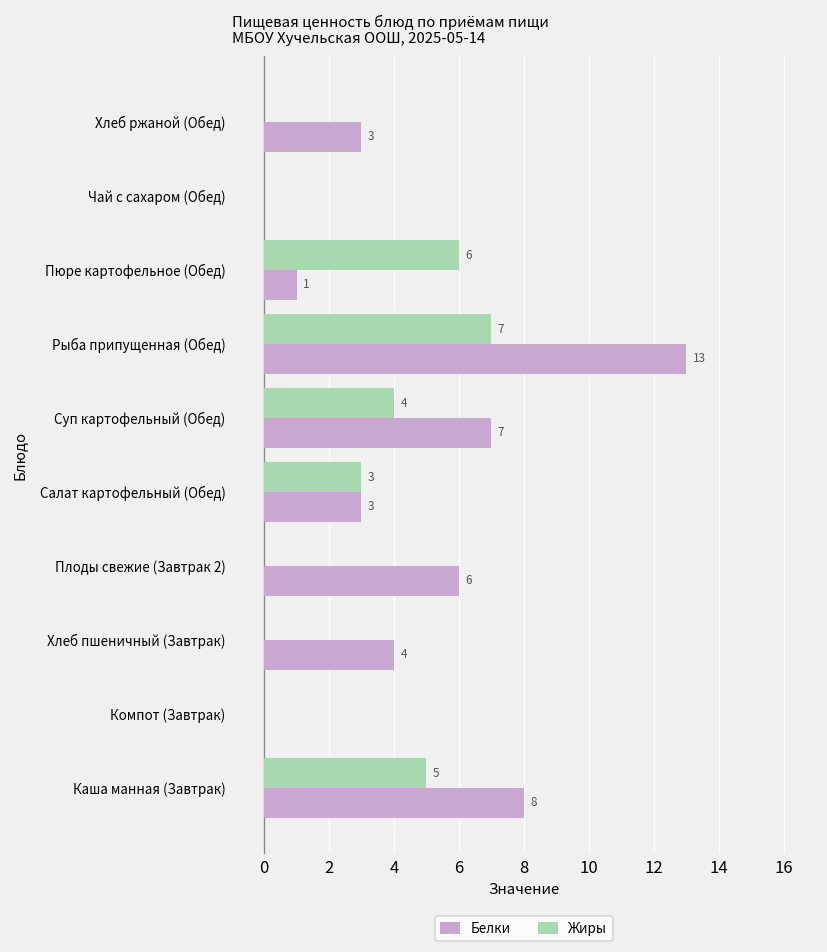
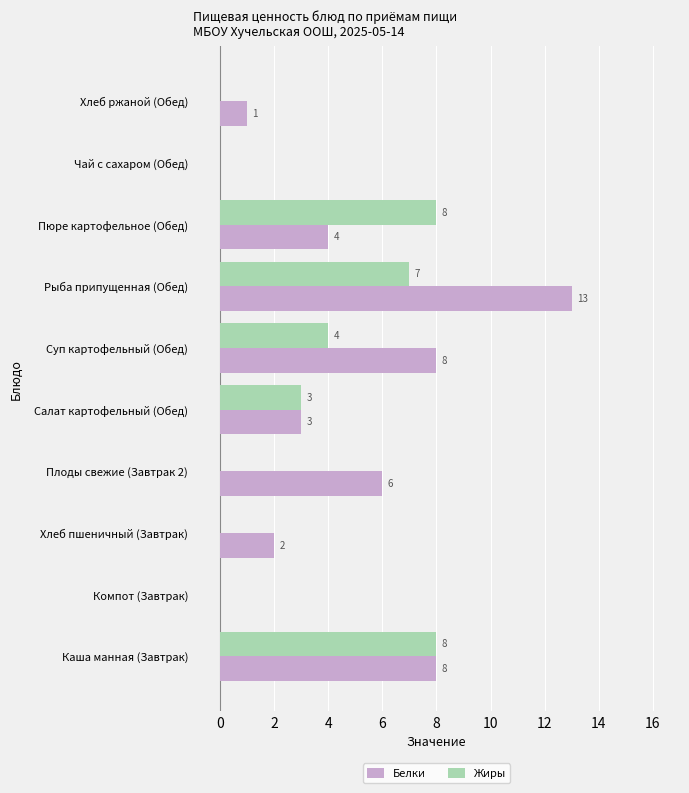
Белки, Хлеб ржаной (Обед): 3 -> 1
Жиры, Пюре картофельное (Обед): 6 -> 8
Белки, Пюре картофельное (Обед): 1 -> 4
Белки, Суп картофельный (Обед): 7 -> 8
Белки, Хлеб пшеничный (Завтрак): 4 -> 2
Жиры, Каша манная (Завтрак): 5 -> 8
